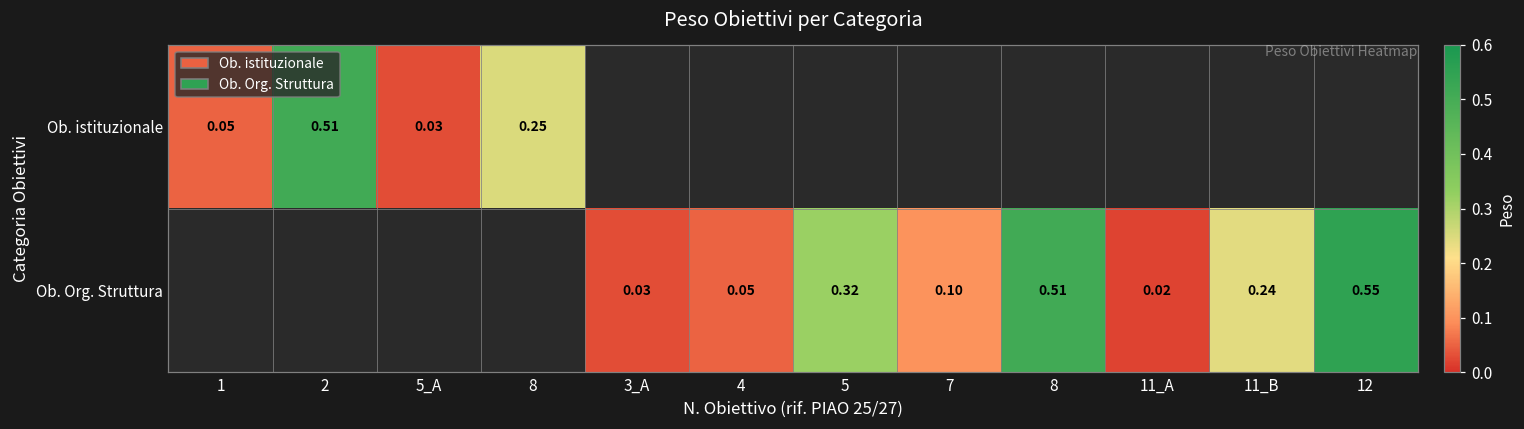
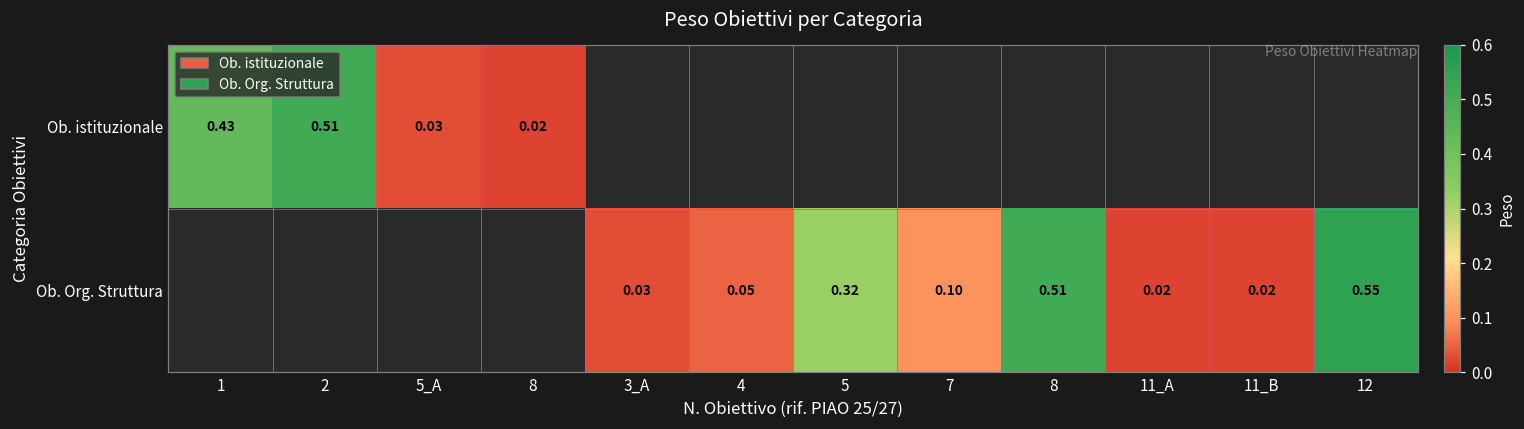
Ob. istituzionale, 1: 0.05 -> 0.43
Ob. istituzionale, 8: 0.25 -> 0.02
Ob. Org. Struttura, 11_B: 0.24 -> 0.02
